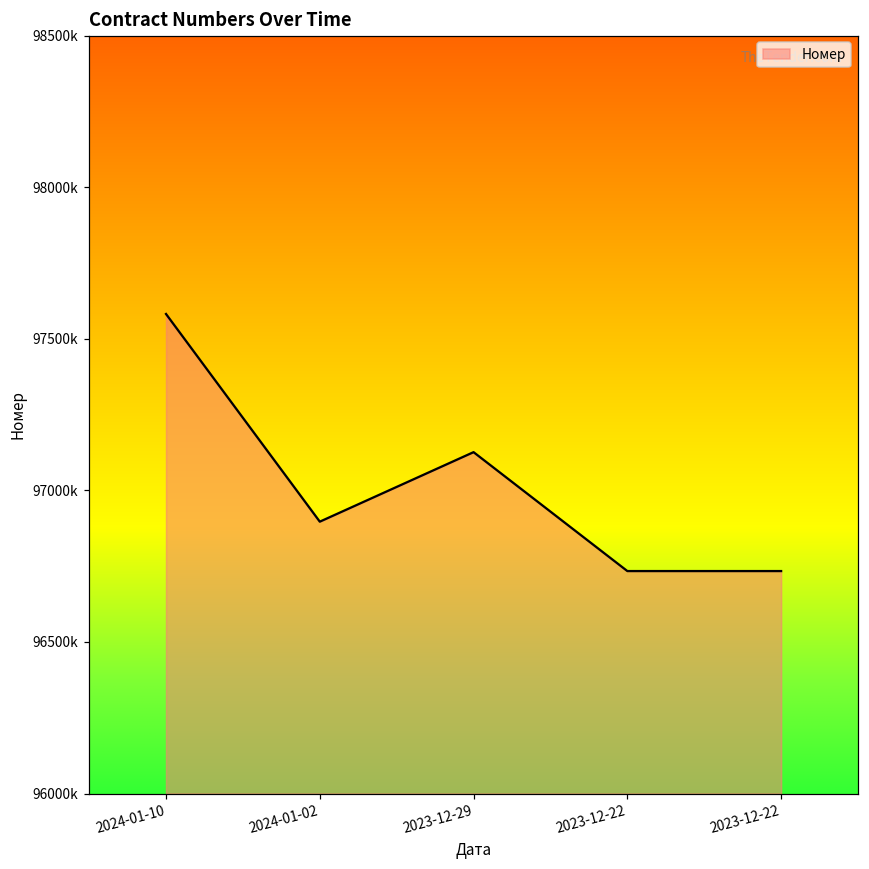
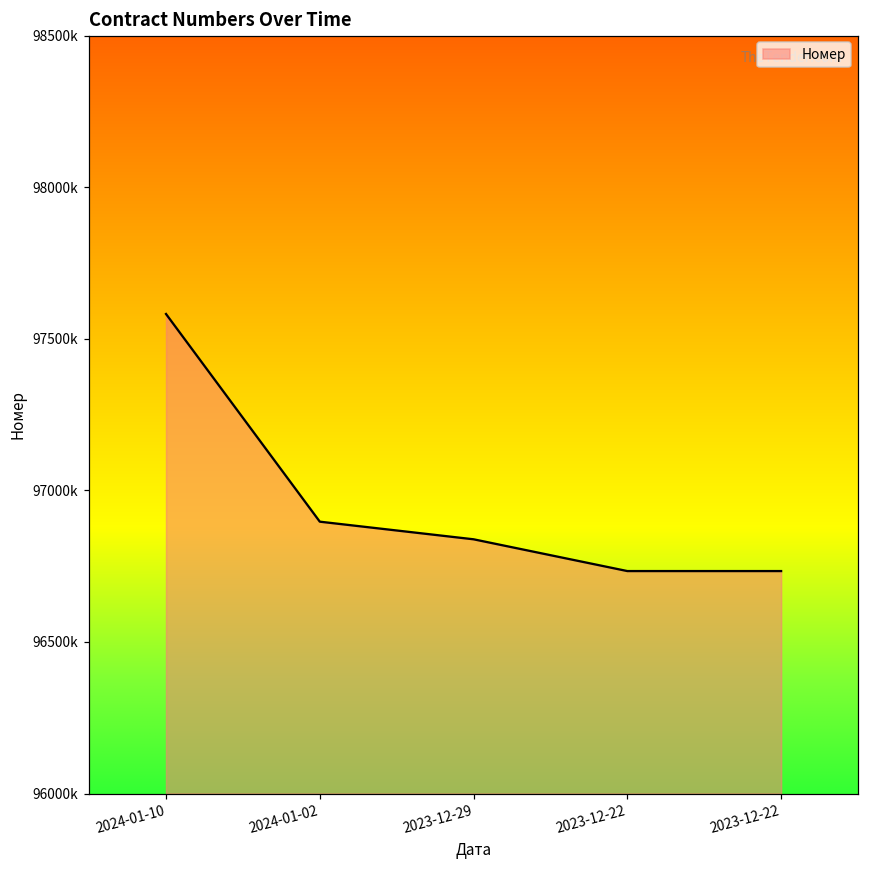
2023-12-29: 97130000 -> 96840000
